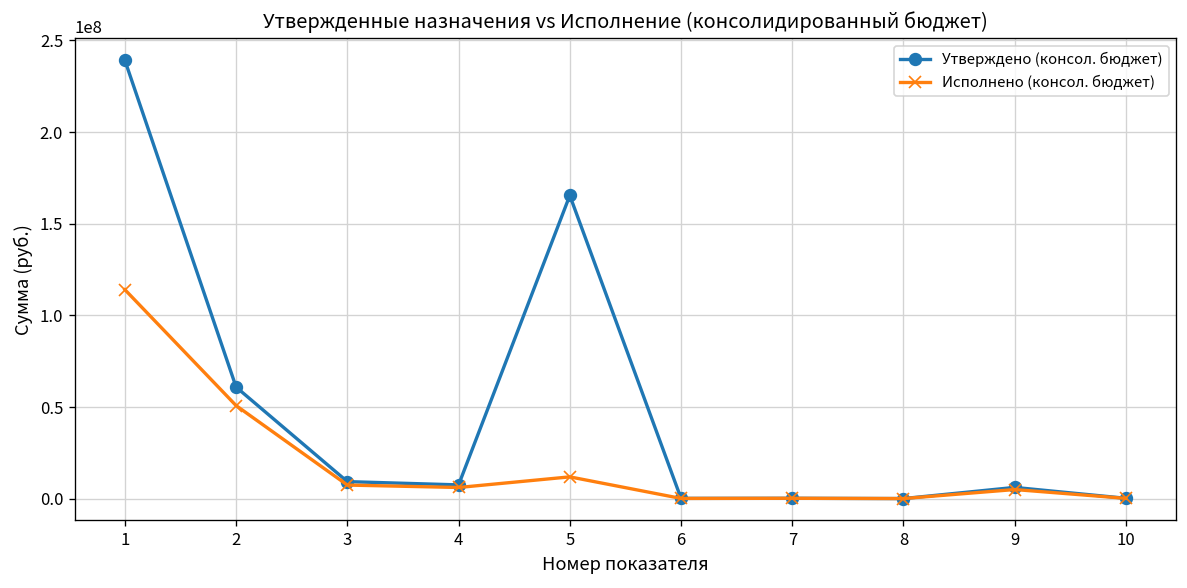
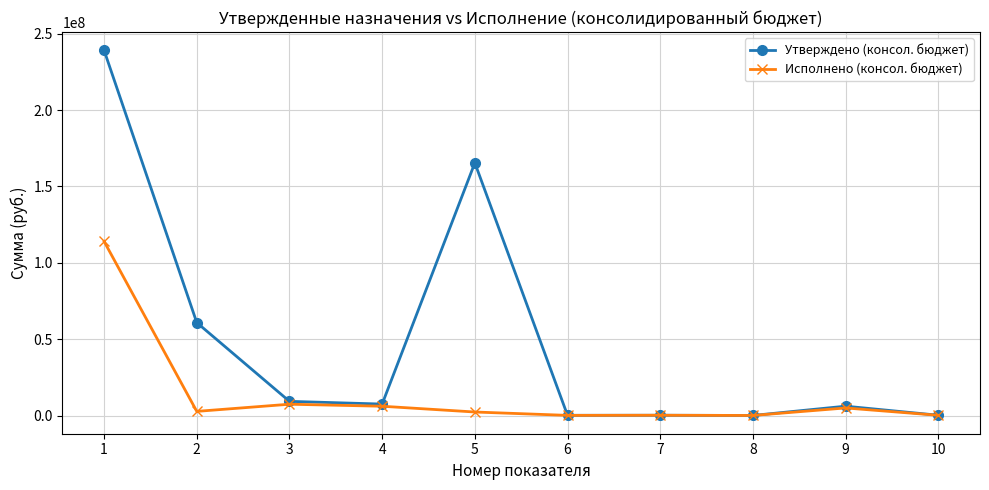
Исполнено (консол. бюджет), 2: 51000000 -> 3000000
Исполнено (консол. бюджет), 5: 12000000 -> 2000000
